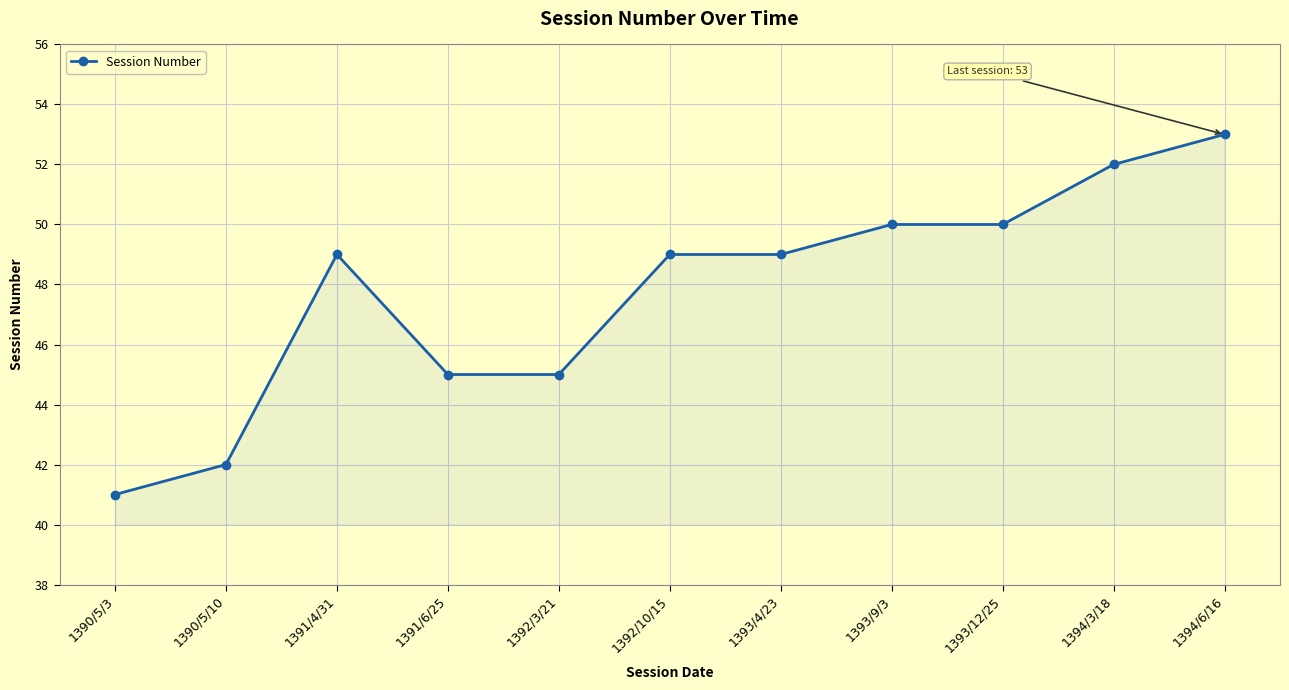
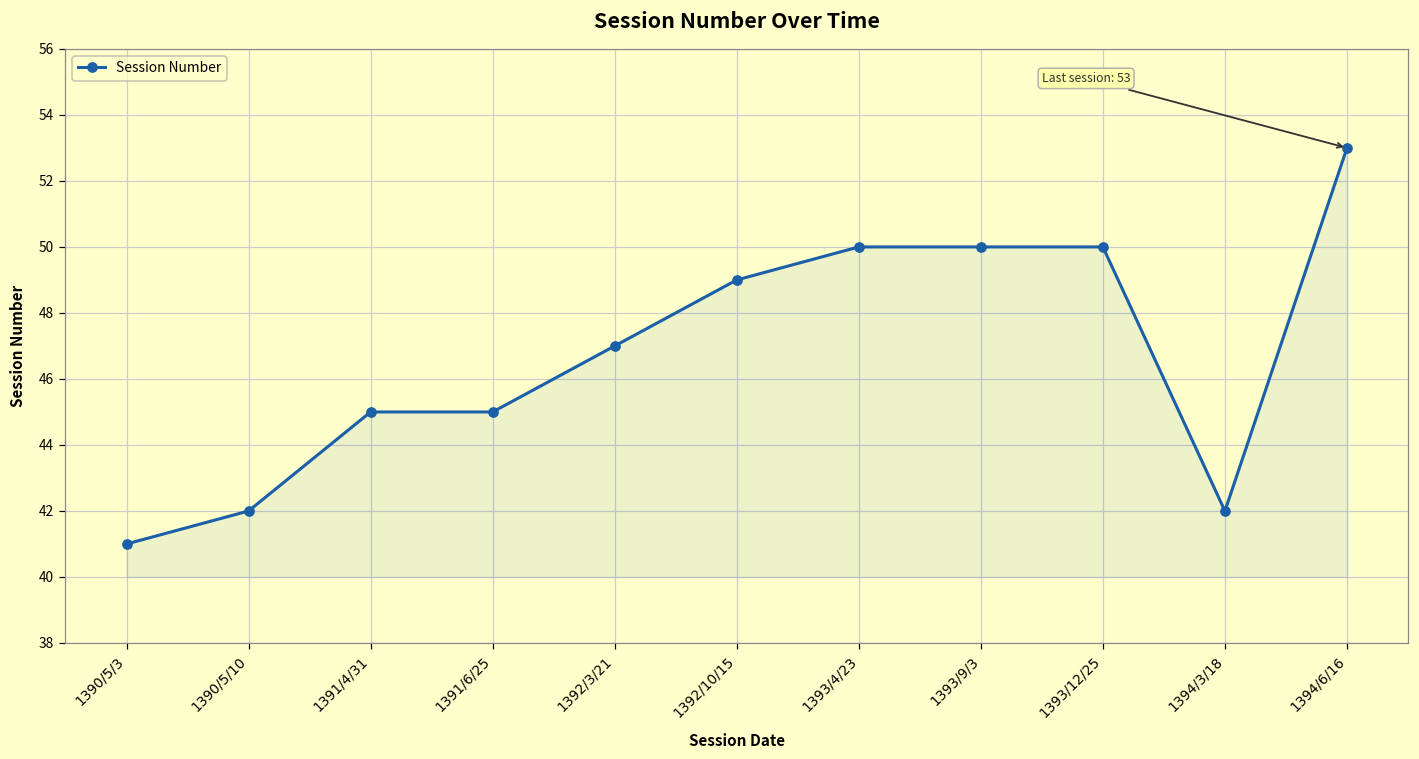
1391/4/31: 49 -> 45
1392/3/21: 45 -> 47
1393/4/23: 49 -> 50
1394/3/18: 52 -> 42
